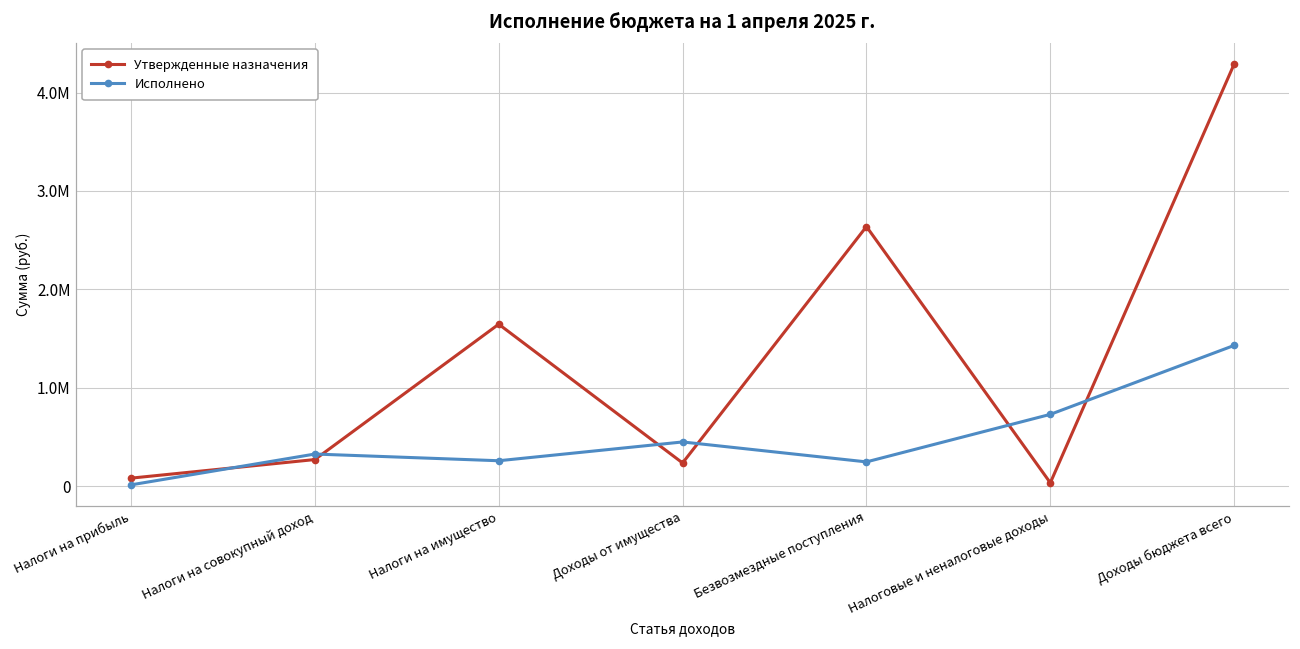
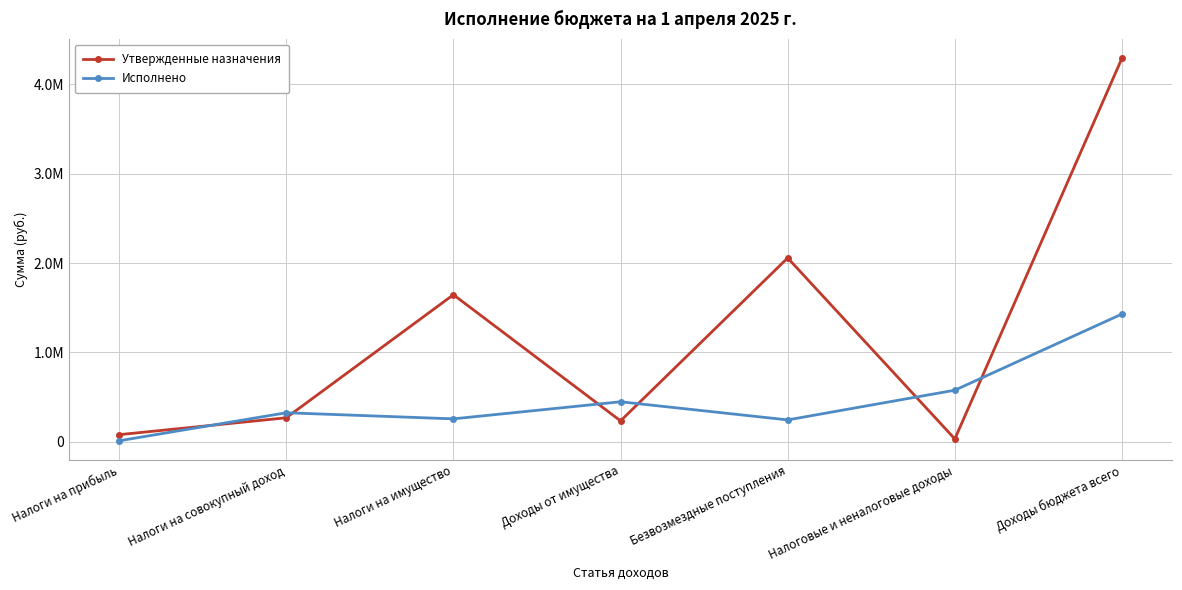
Утвержденные назначения, Безвозмездные поступления: 2600000 -> 2100000
Исполнено, Налоговые и неналоговые доходы: 700000 -> 600000
